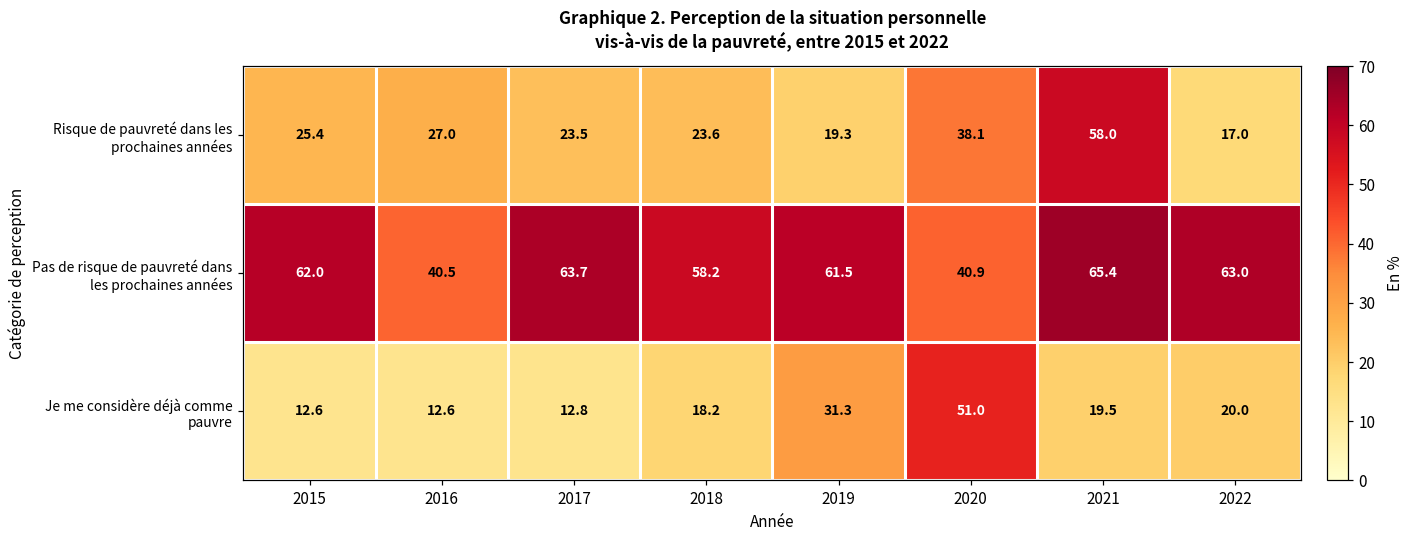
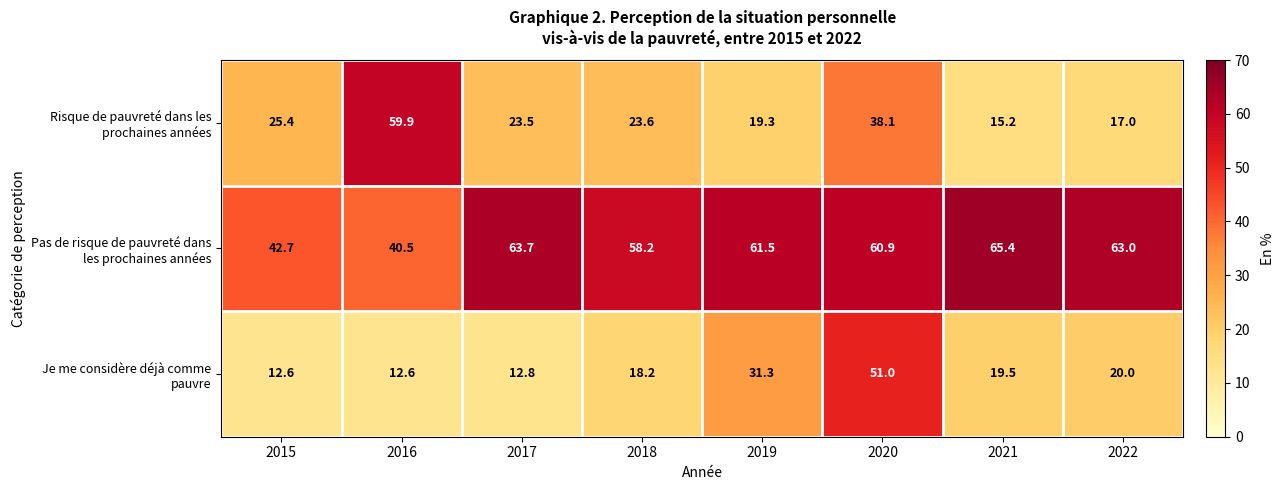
Risque de pauvreté dans les prochaines années, 2016: 27.0 -> 59.9
Risque de pauvreté dans les prochaines années, 2021: 58.0 -> 15.2
Pas de risque de pauvreté dans les prochaines années, 2015: 62.0 -> 42.7
Pas de risque de pauvreté dans les prochaines années, 2020: 40.9 -> 60.9
